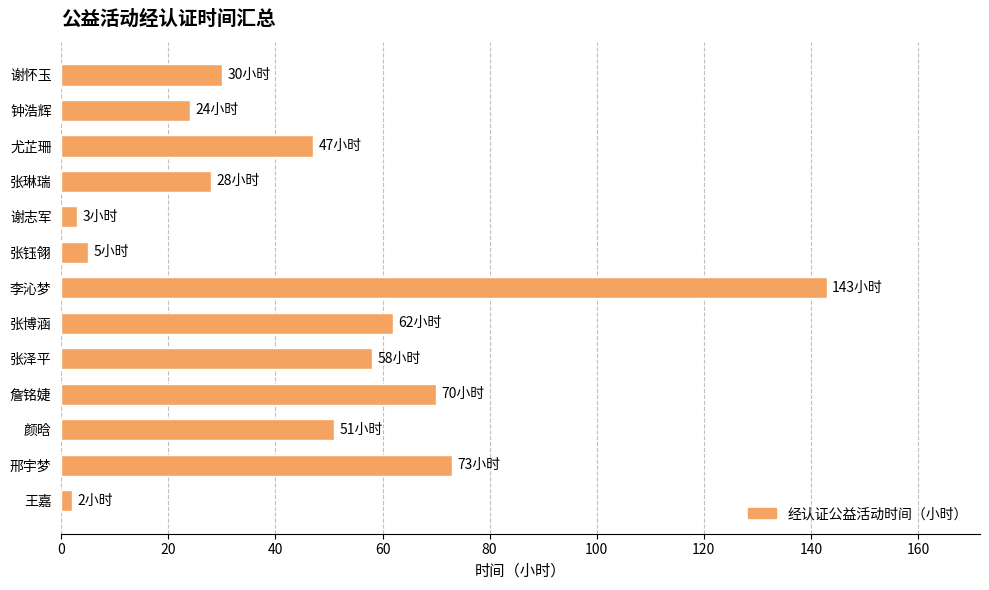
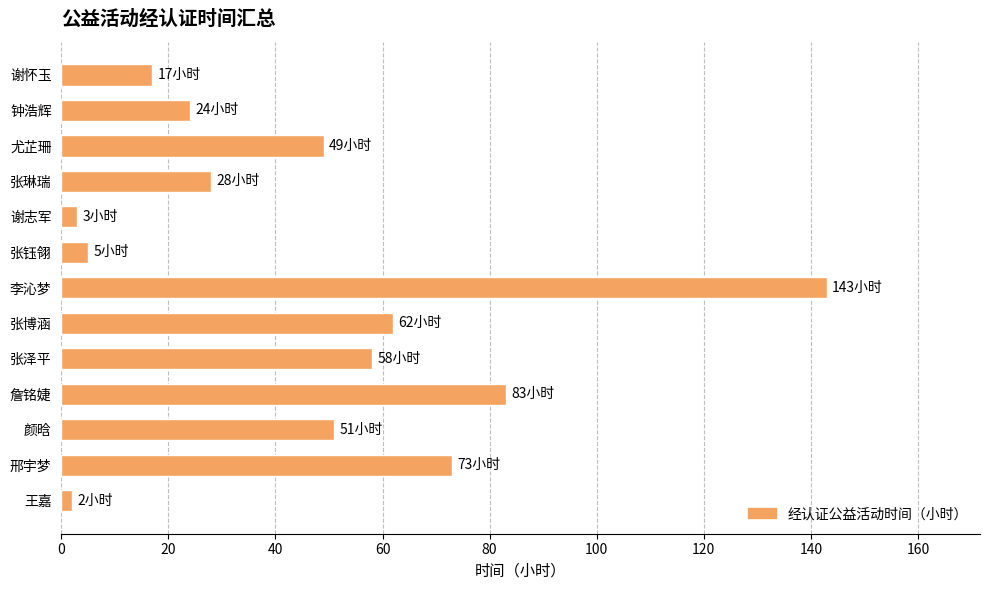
谢怀玉: 30 -> 17
尤芷珊: 47 -> 49
詹铭婕: 70 -> 83
